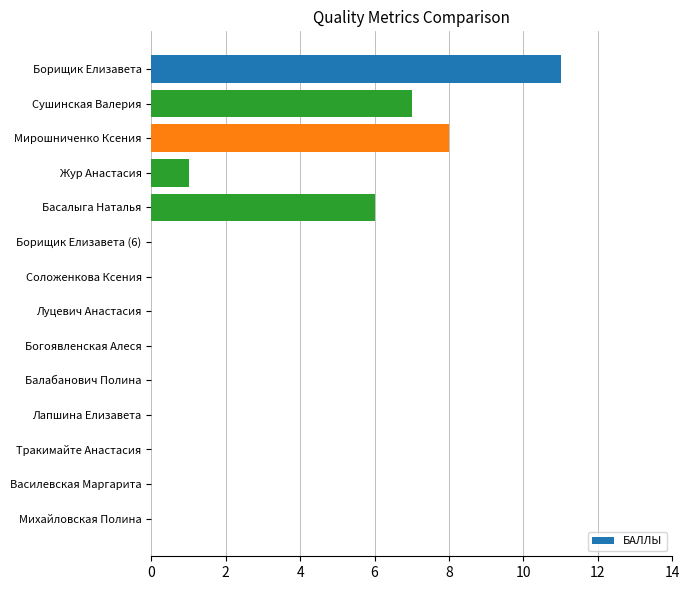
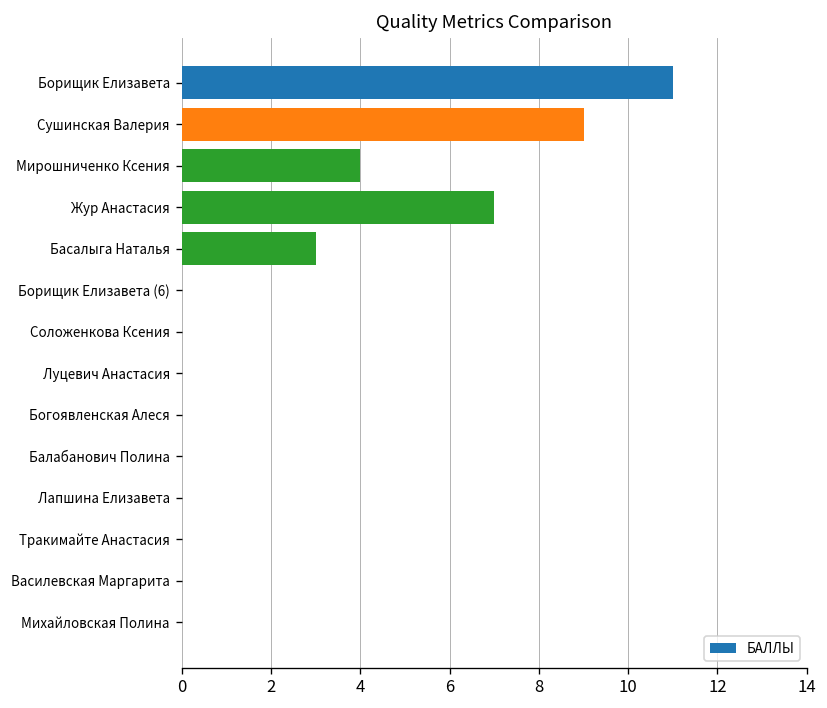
Сушинская Валерия: 7 -> 9
Мирошниченко Ксения: 8 -> 4
Жур Анастасия: 1 -> 7
Басалыга Наталья: 6 -> 3
